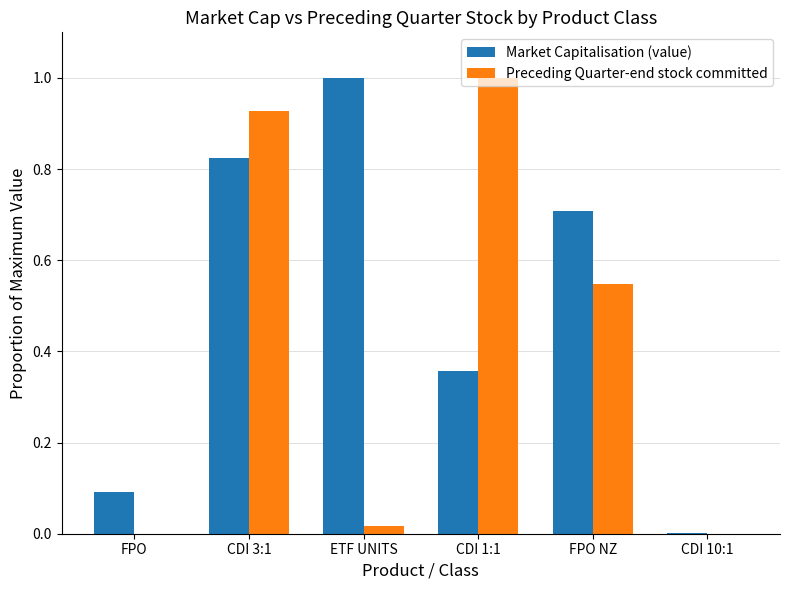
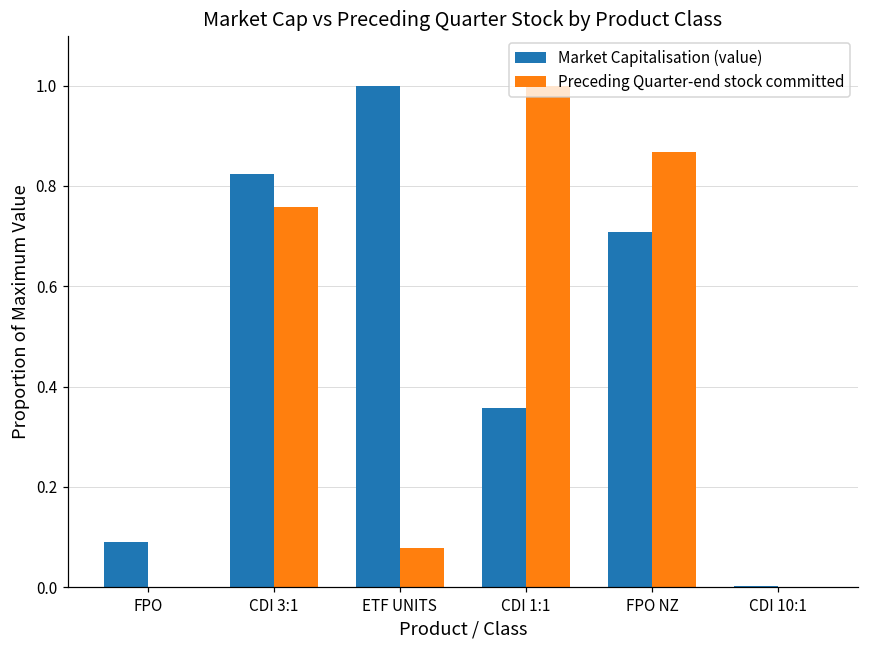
Preceding Quarter-end stock committed, CDI 3:1: 0.93 -> 0.76
Preceding Quarter-end stock committed, ETF UNITS: 0.02 -> 0.08
Preceding Quarter-end stock committed, FPO NZ: 0.55 -> 0.87
